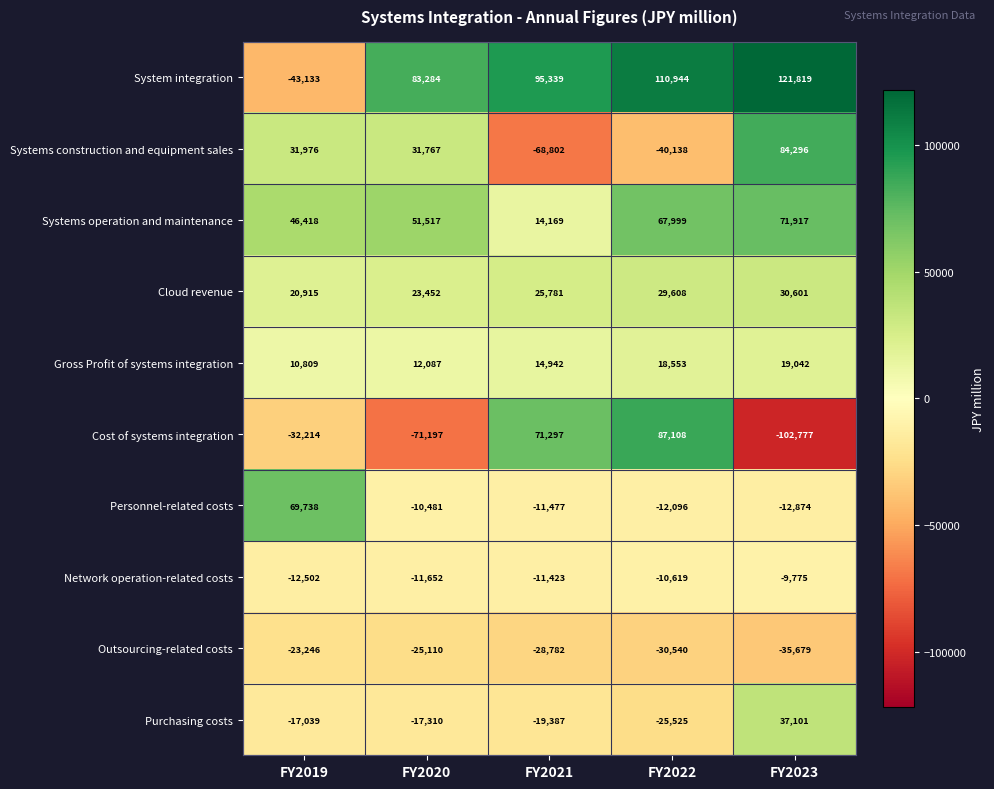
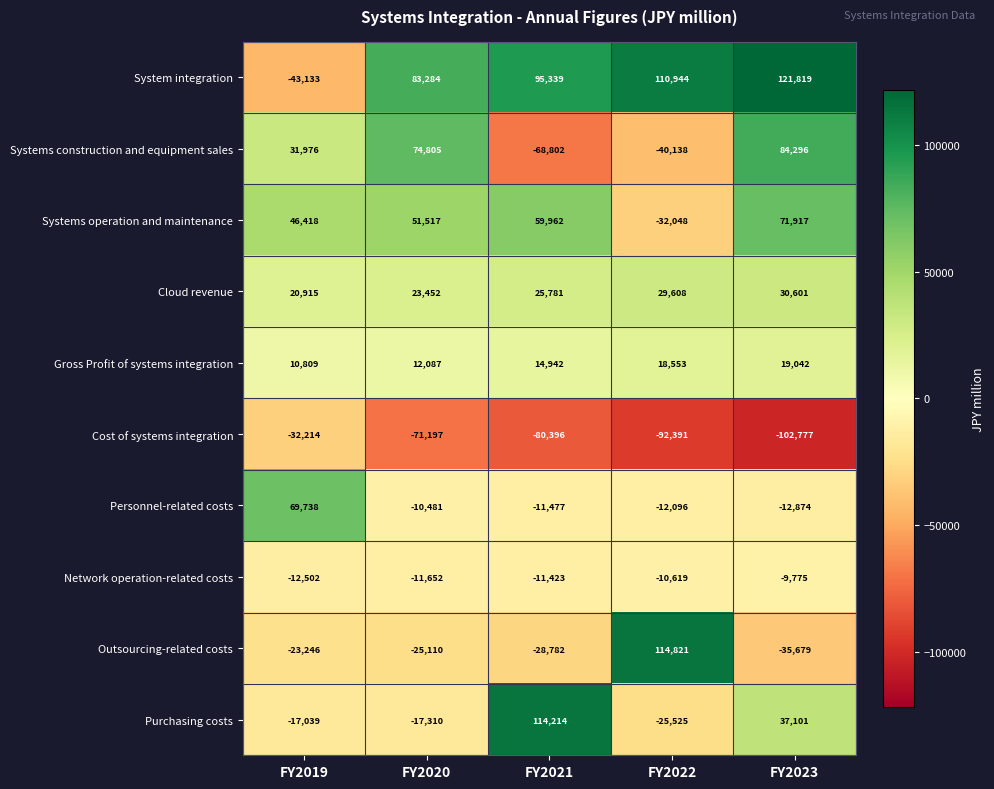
Systems construction and equipment sales, FY2020: 31,767 -> 74,805
Systems operation and maintenance, FY2021: 14,169 -> 59,962
Systems operation and maintenance, FY2022: 67,999 -> -32,048
Cost of systems integration, FY2021: 71,297 -> -80,396
Cost of systems integration, FY2022: 87,108 -> -92,391
Outsourcing-related costs, FY2022: -30,540 -> 114,821
Purchasing costs, FY2021: -19,387 -> 114,214
